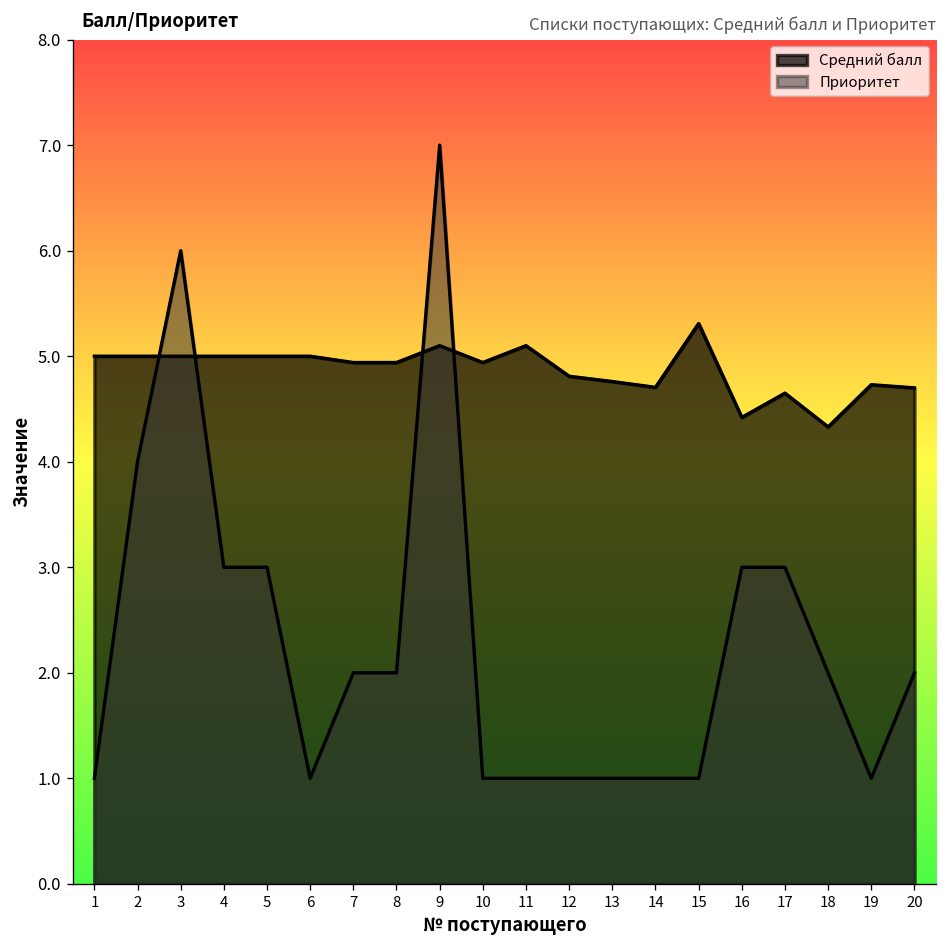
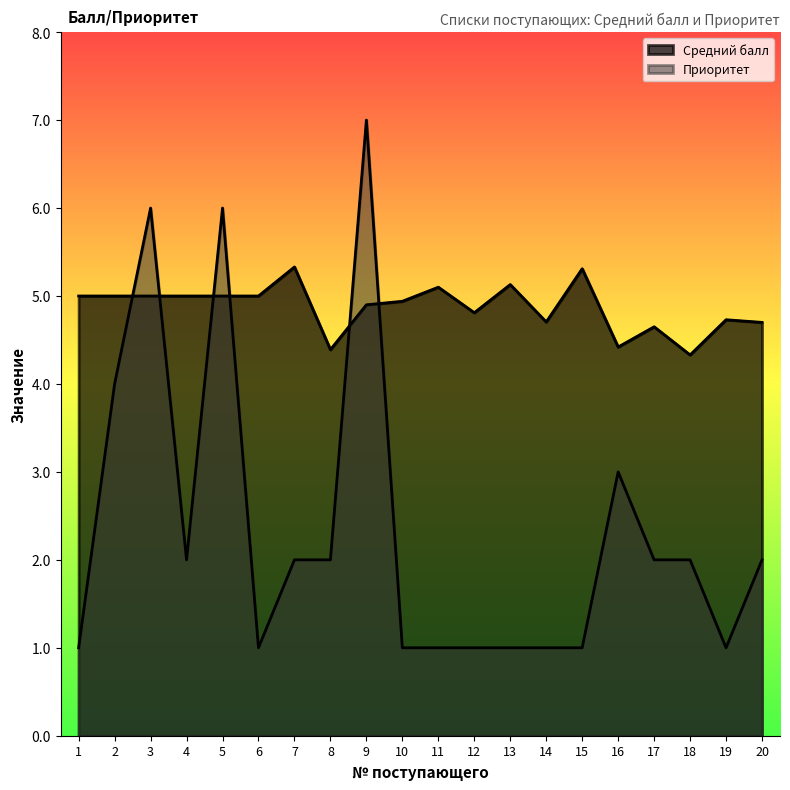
Приоритет, 4: 3 -> 2
Приоритет, 5: 3 -> 6
Средний балл, 7: 4.9 -> 5.3
Средний балл, 8: 4.9 -> 4.4
Средний балл, 9: 5.1 -> 4.9
Средний балл, 13: 4.8 -> 5.1
Приоритет, 17: 3 -> 2
